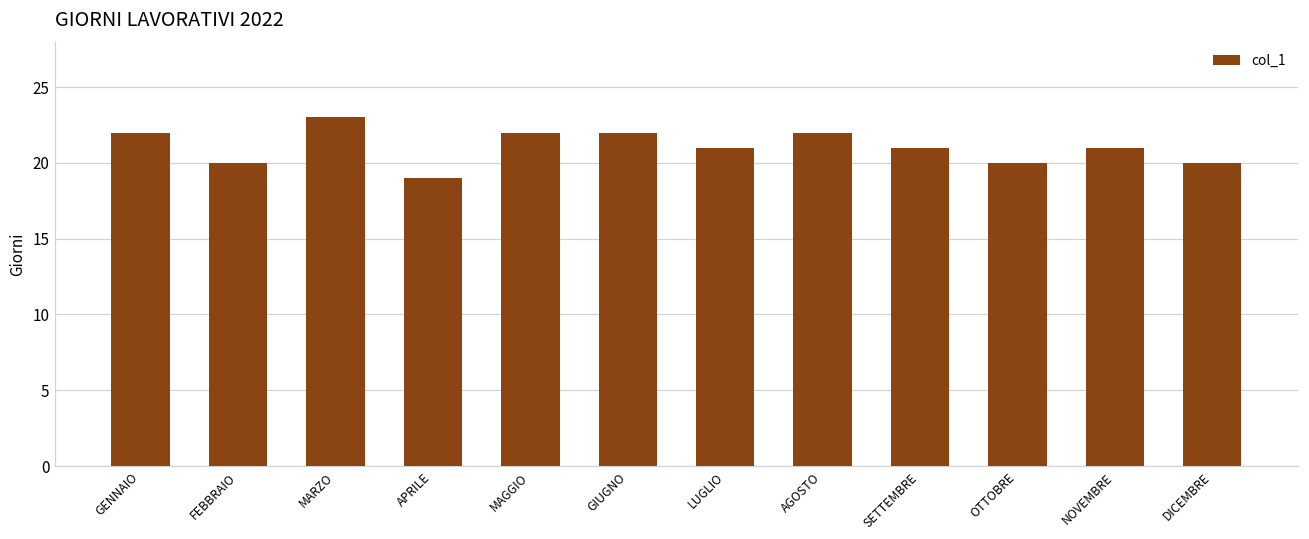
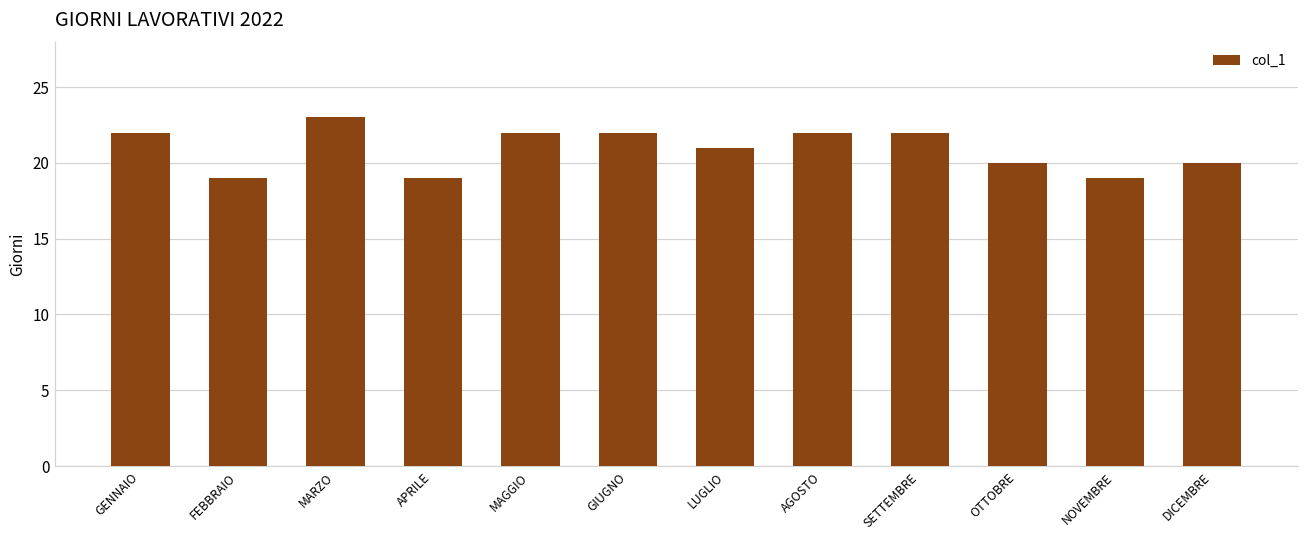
FEBBRAIO: 20 -> 19
SETTEMBRE: 21 -> 22
NOVEMBRE: 21 -> 19
